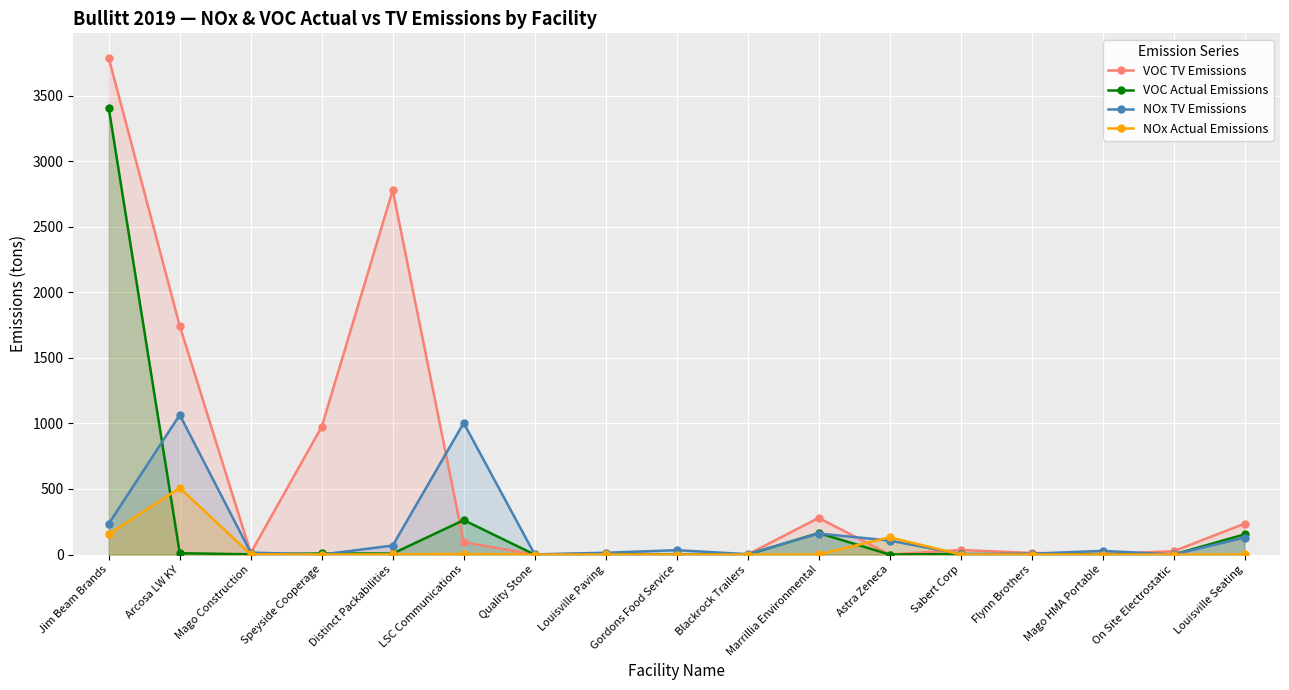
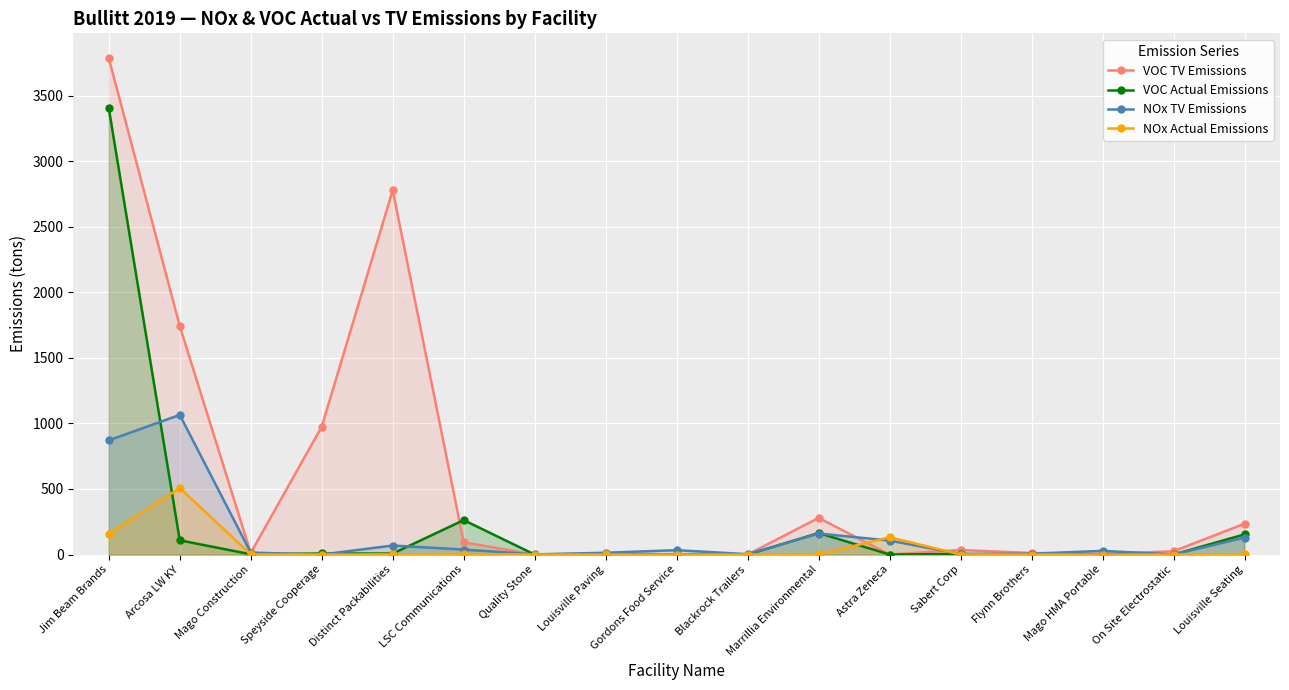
NOx TV Emissions, Jim Beam Brands: 240 -> 870
VOC Actual Emissions, Arcosa LW KY: 10 -> 110
NOx TV Emissions, LSC Communications: 1000 -> 40
